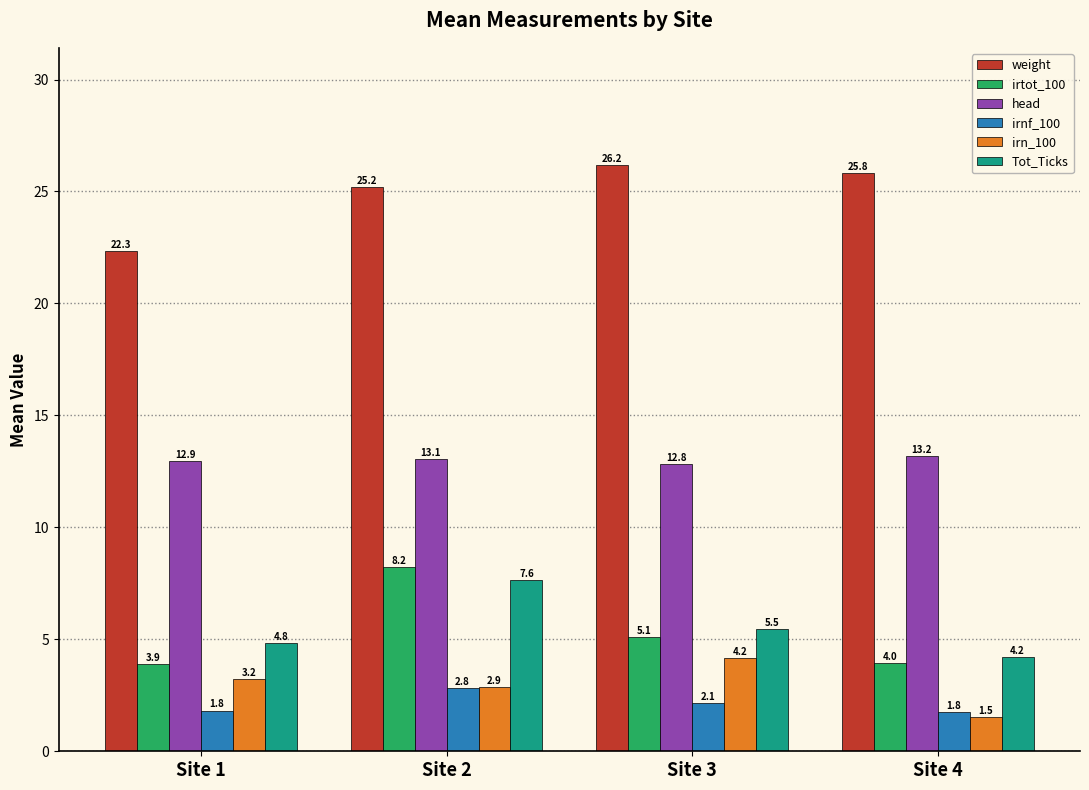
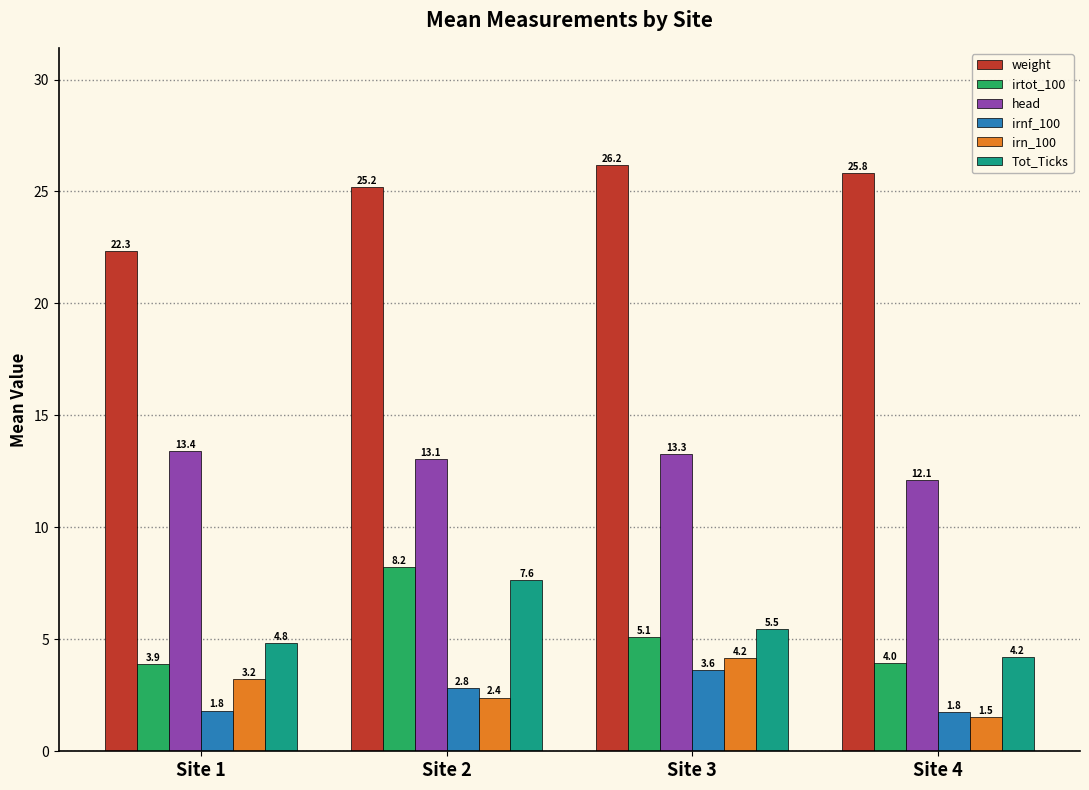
head, Site 1: 12.9 -> 13.4
irn_100, Site 2: 2.9 -> 2.4
head, Site 3: 12.8 -> 13.3
irnf_100, Site 3: 2.1 -> 3.6
head, Site 4: 13.2 -> 12.1
